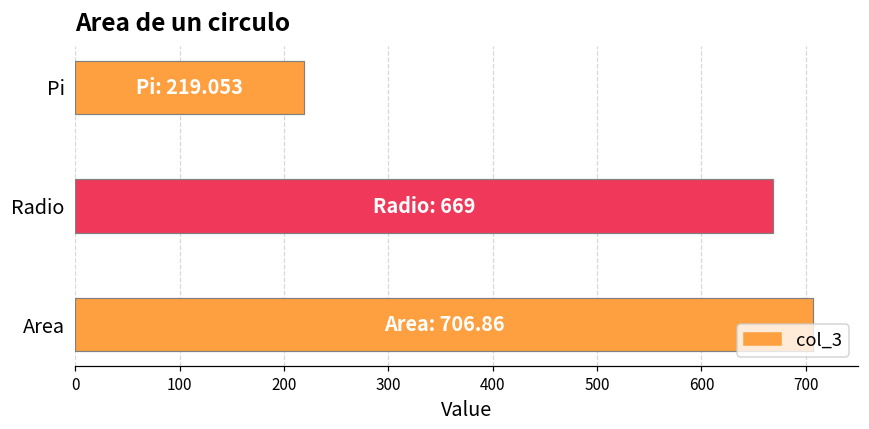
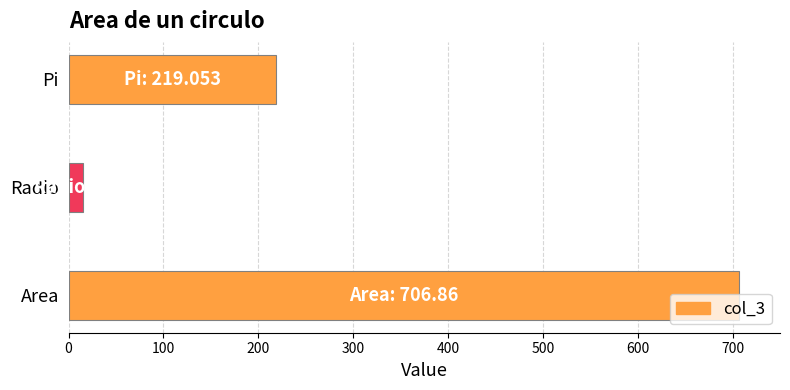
Radio: 670 -> 20
